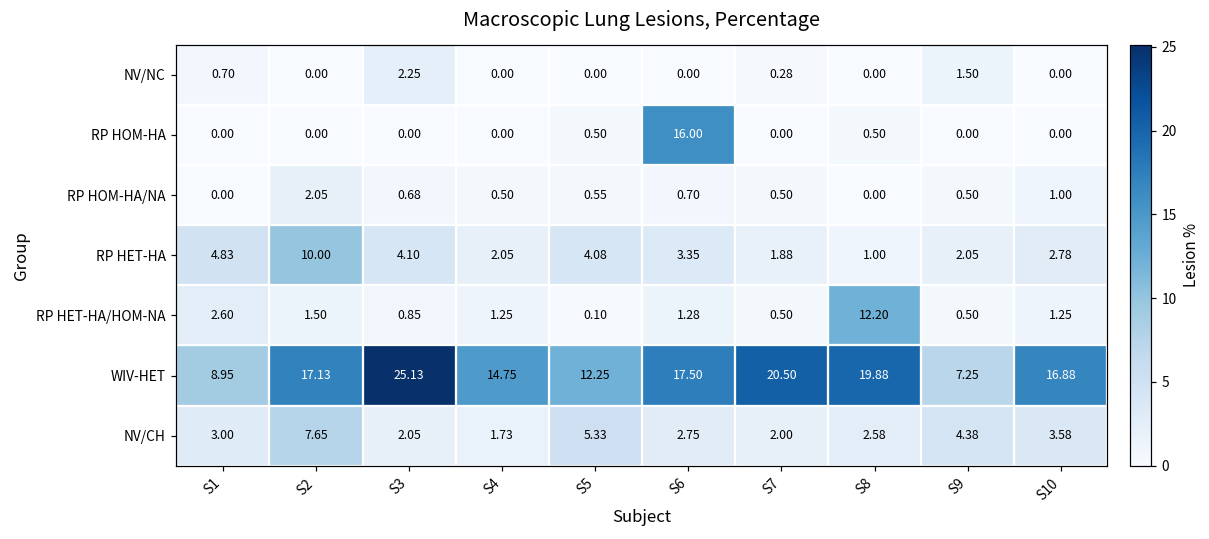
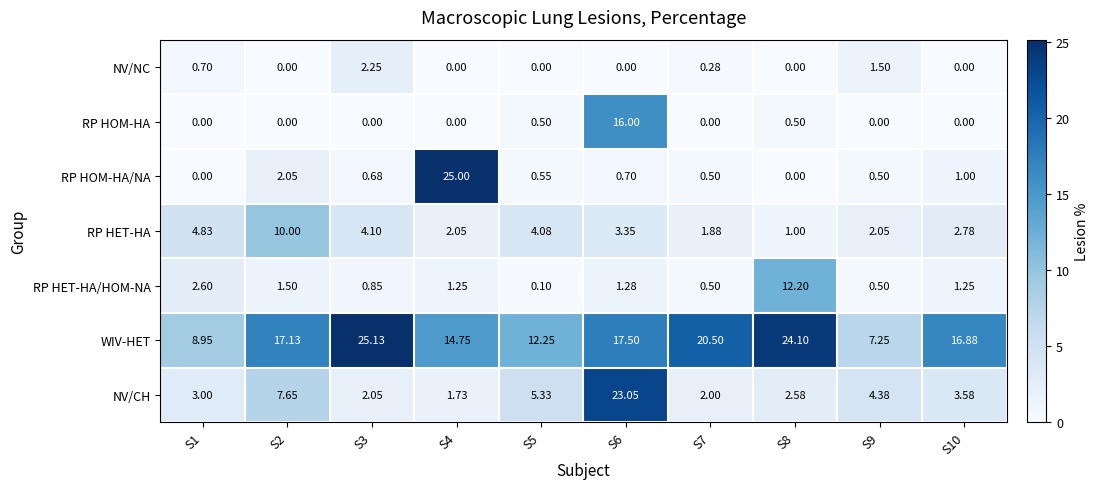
RP HOM-HA/NA, S4: 0.50 -> 25.00
WIV-HET, S8: 19.88 -> 24.10
NV/CH, S6: 2.75 -> 23.05
